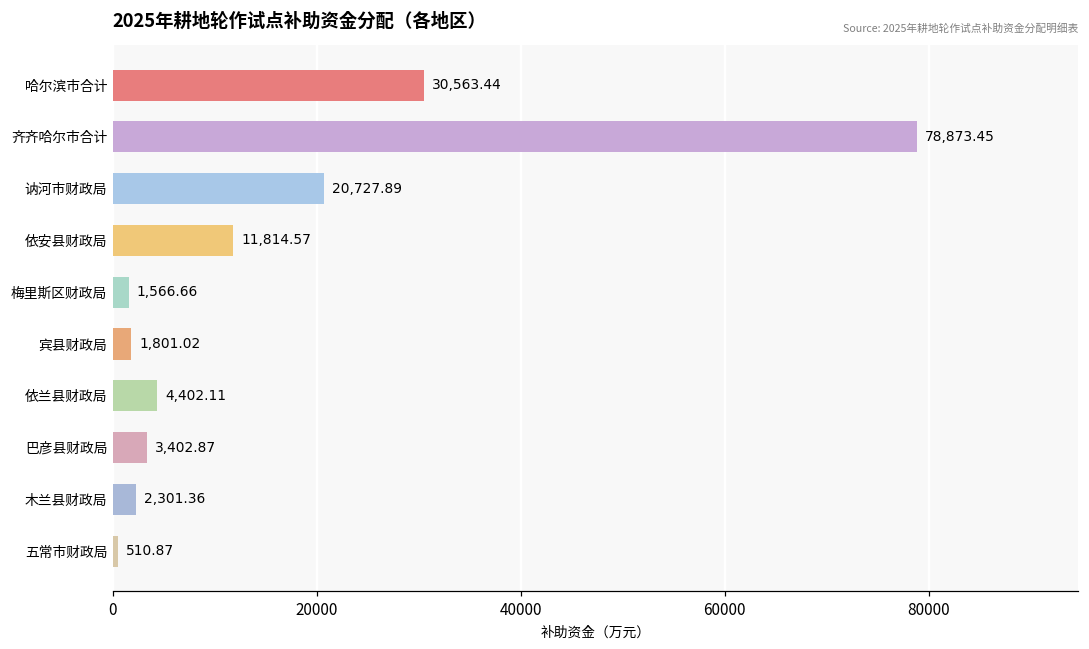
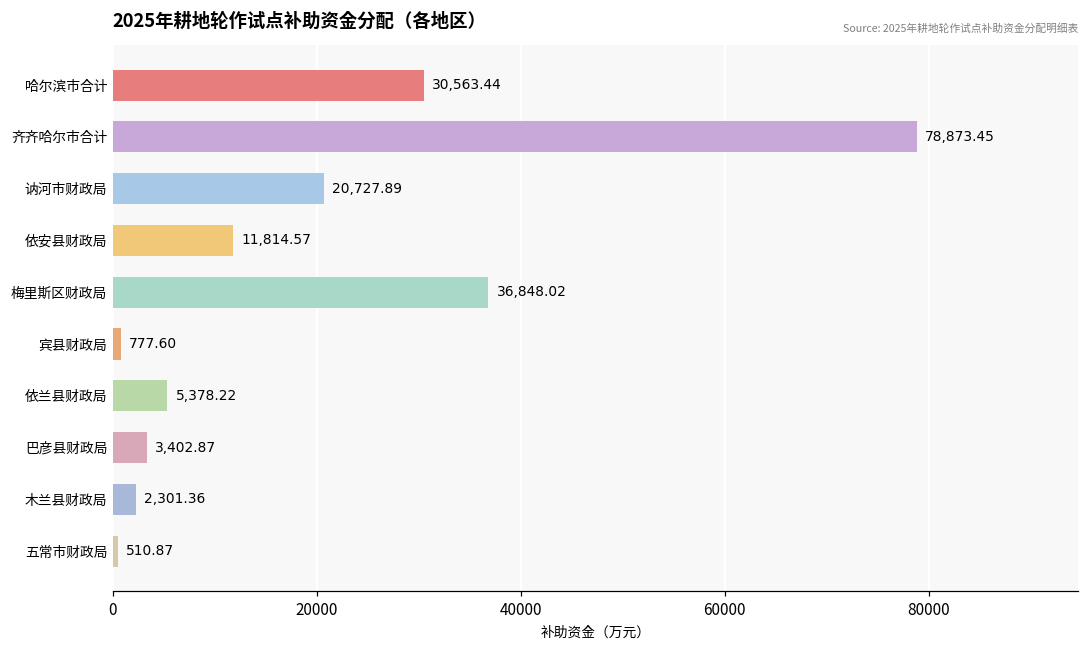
梅里斯区财政局: 1,566.66 -> 36,848.02
宾县财政局: 1,801.02 -> 777.60
依兰县财政局: 4,402.11 -> 5,378.22
